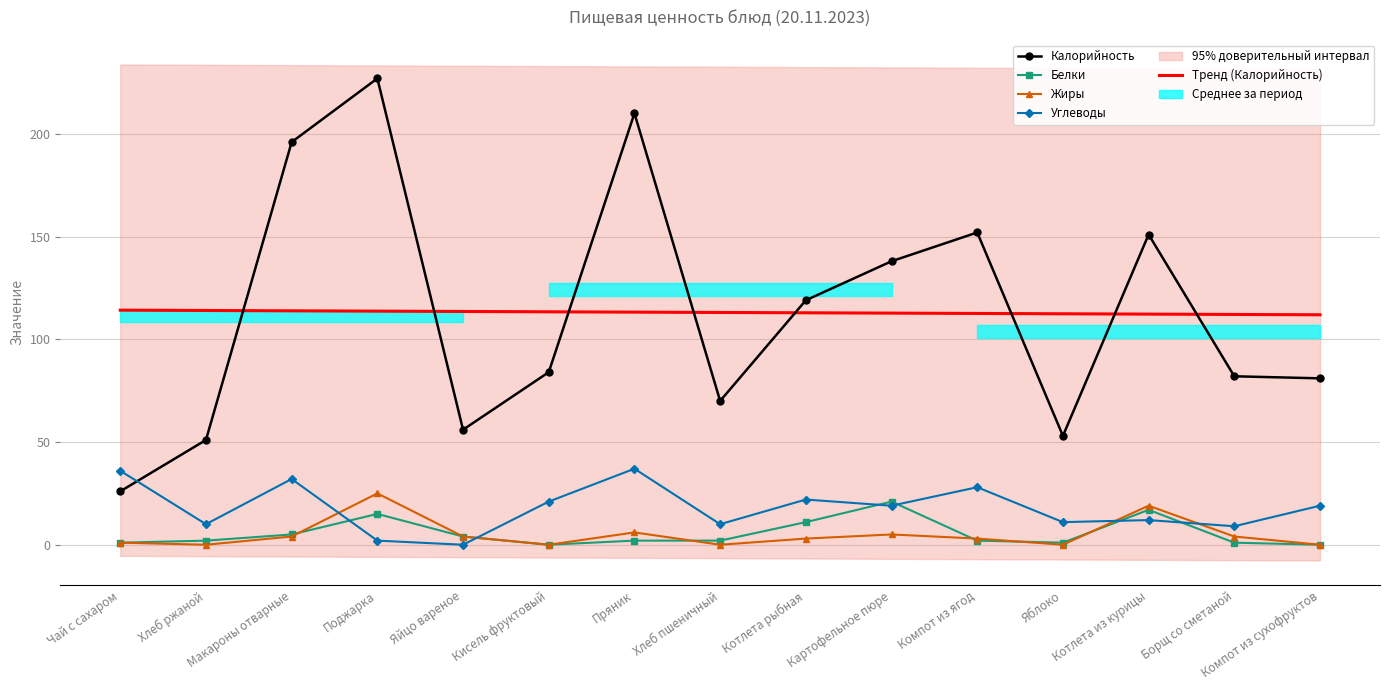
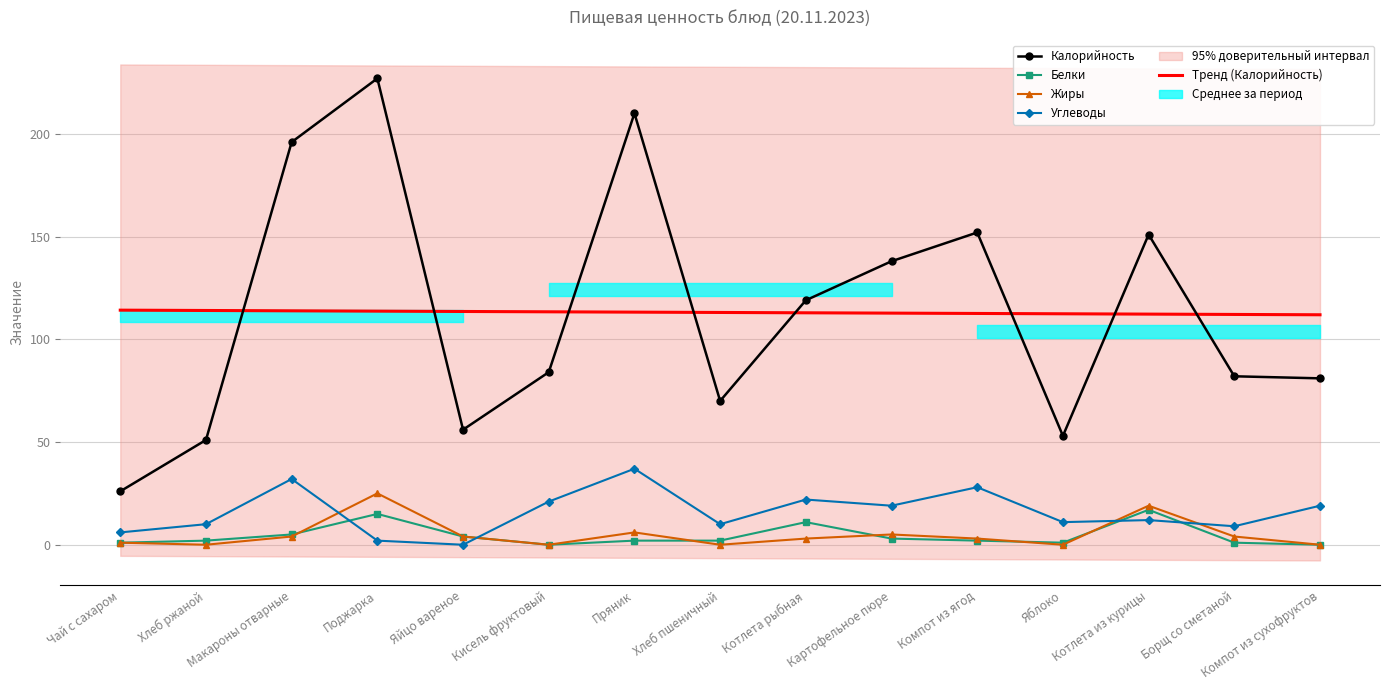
Углеводы, Чай с сахаром: 36 -> 6
Белки, Картофельное пюре: 21 -> 3
